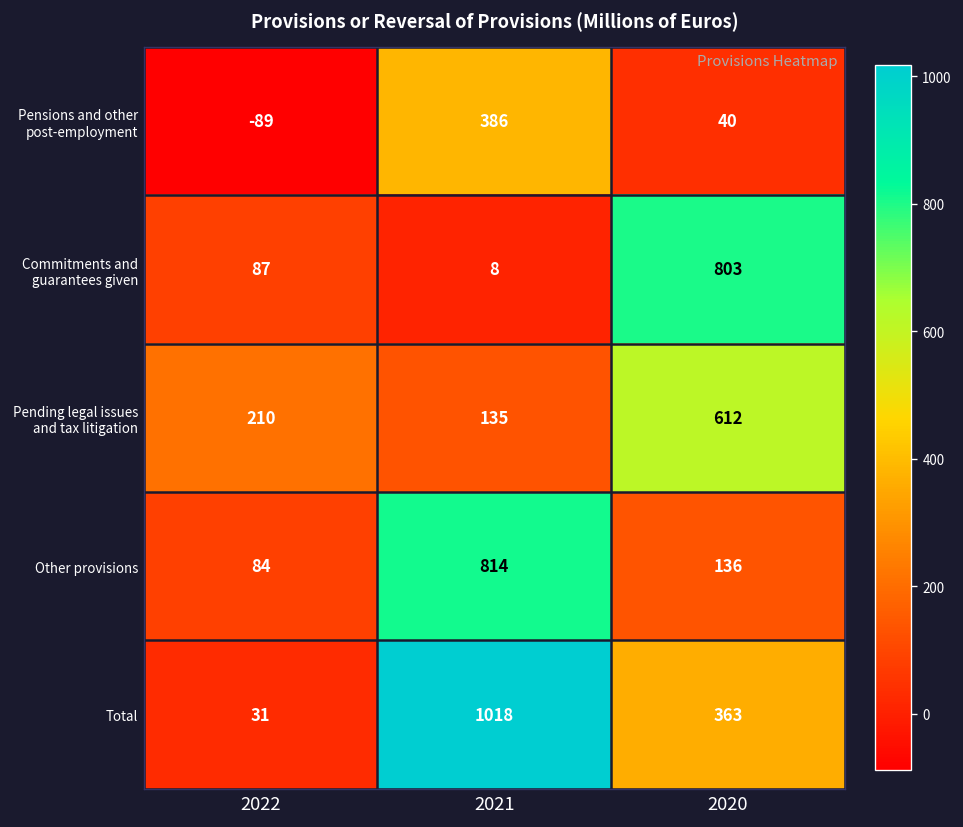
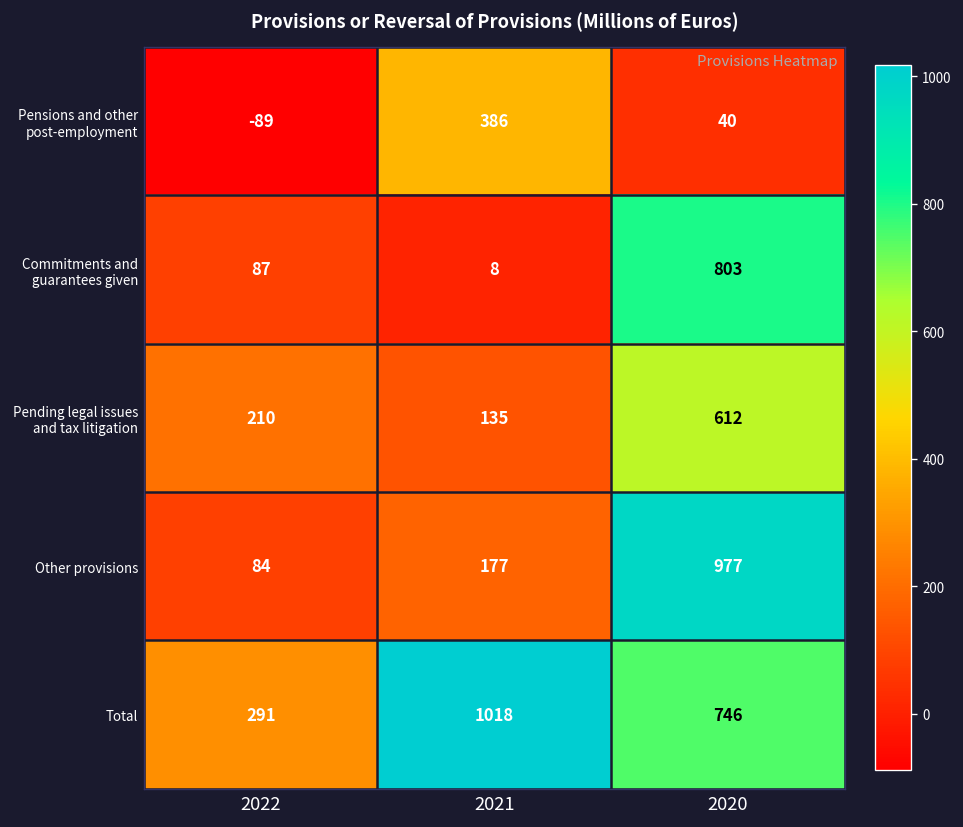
Other provisions, 2021: 814 -> 177
Other provisions, 2020: 136 -> 977
Total, 2022: 31 -> 291
Total, 2020: 363 -> 746
